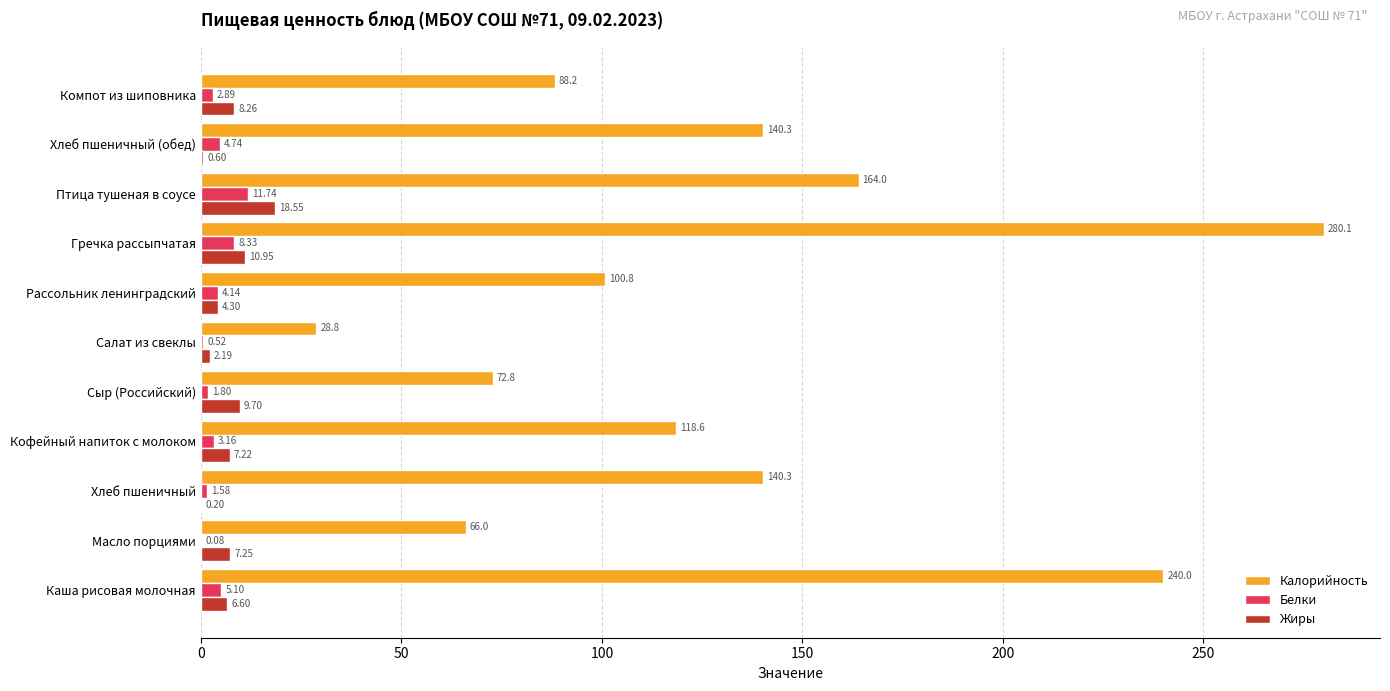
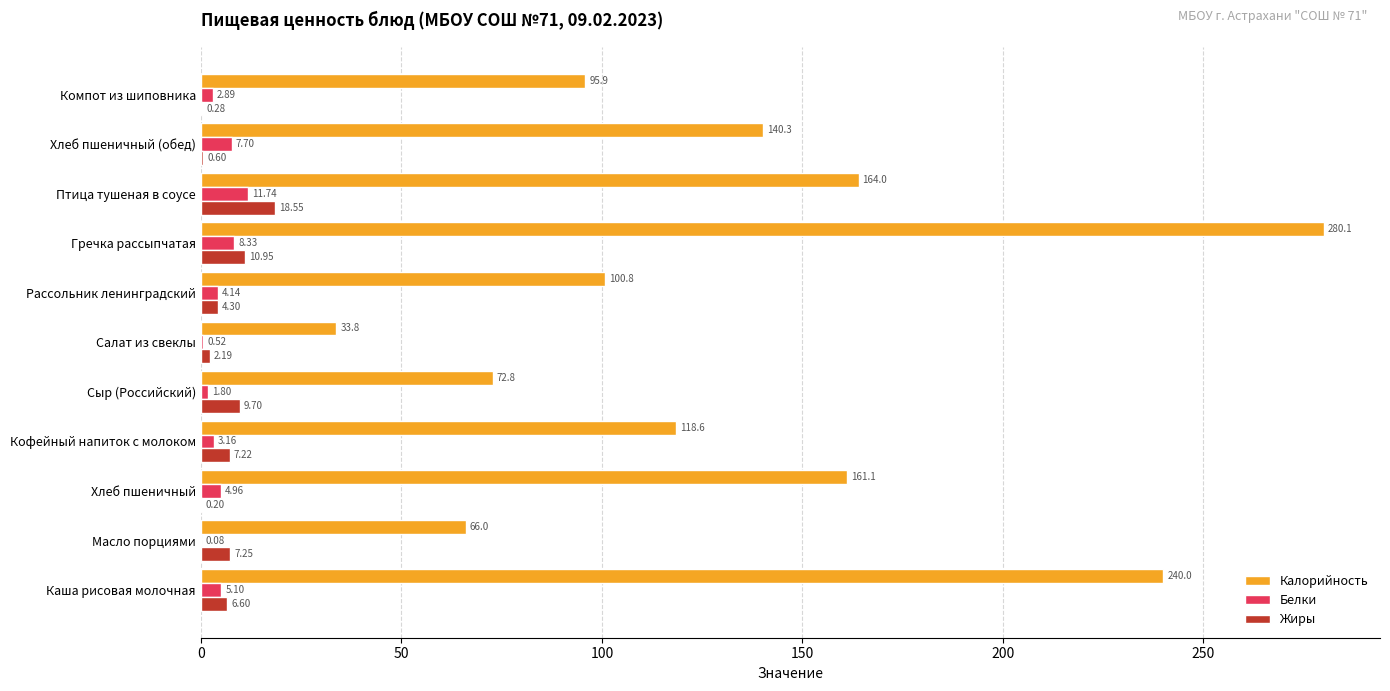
Калорийность, Компот из шиповника: 88.2 -> 95.9
Жиры, Компот из шиповника: 8.26 -> 0.28
Белки, Хлеб пшеничный (обед): 4.74 -> 7.70
Калорийность, Салат из свеклы: 28.8 -> 33.8
Калорийность, Хлеб пшеничный: 140.3 -> 161.1
Белки, Хлеб пшеничный: 1.58 -> 4.96
